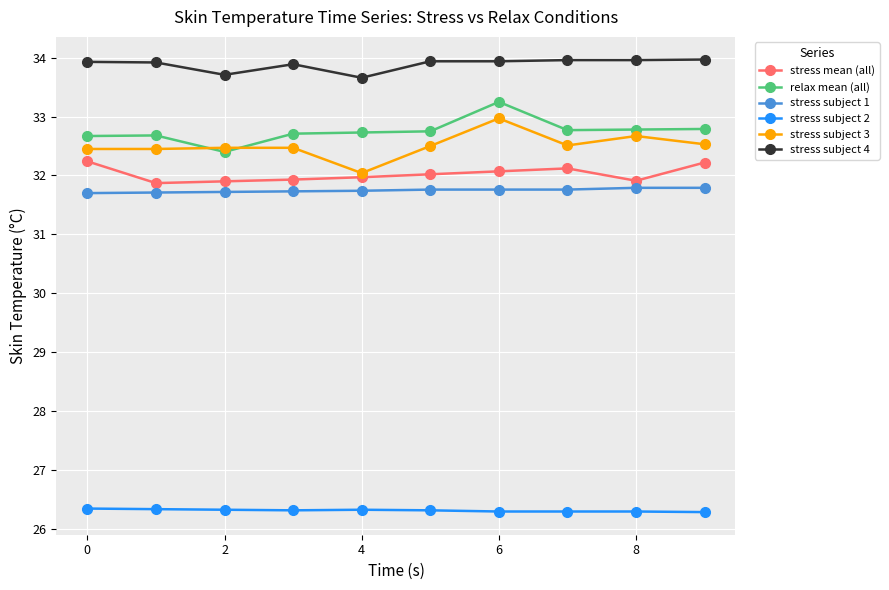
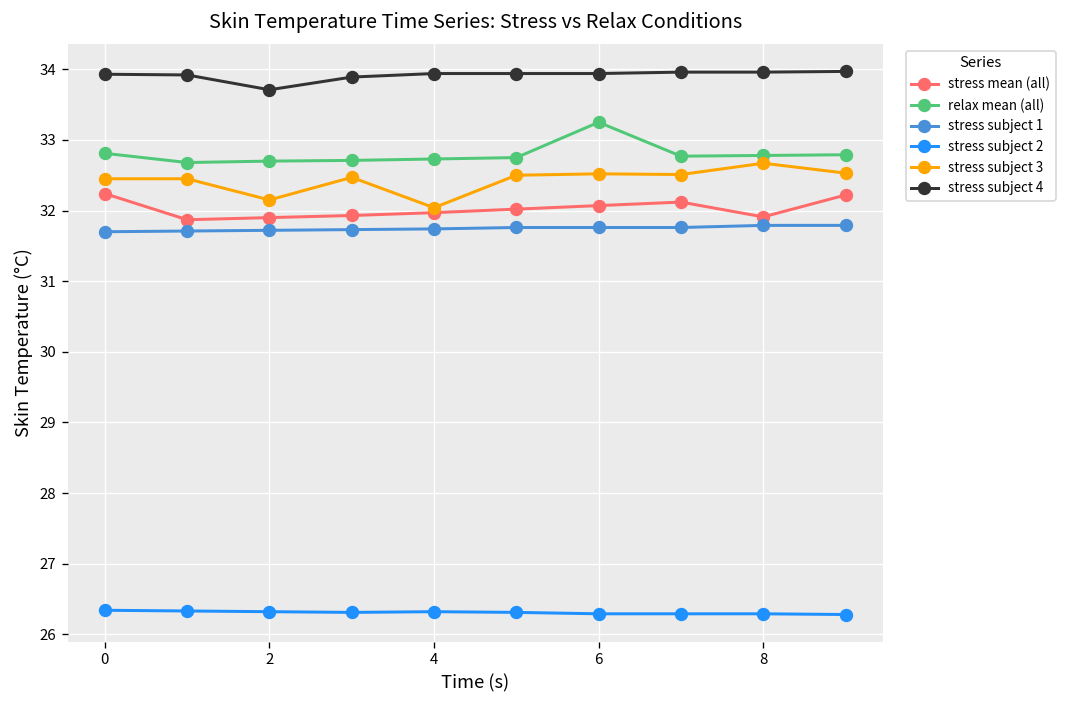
relax mean (all), 0: 32.7 -> 32.8
relax mean (all), 2: 32.4 -> 32.7
stress subject 3, 2: 32.5 -> 32.2
stress subject 4, 4: 33.7 -> 33.9
stress subject 3, 6: 33.0 -> 32.5
